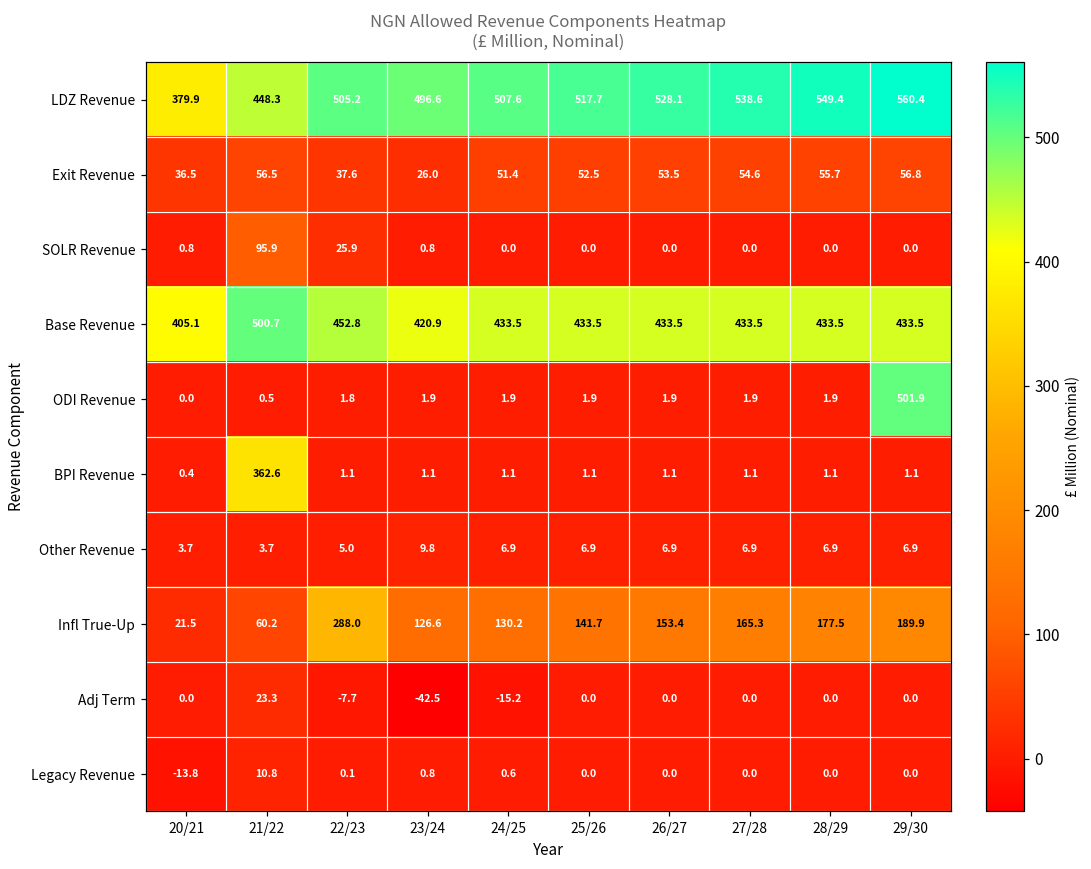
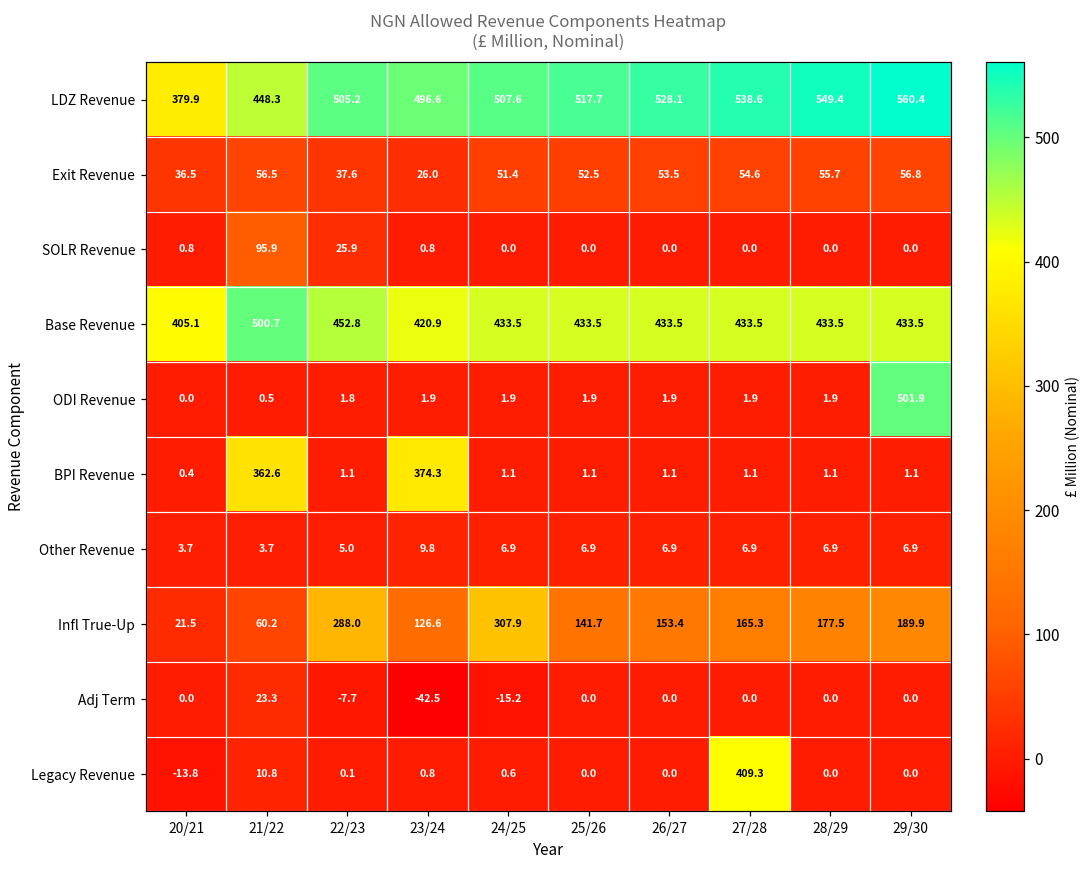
BPI Revenue, 23/24: 1.1 -> 374.3
Infl True-Up, 24/25: 130.2 -> 307.9
Legacy Revenue, 27/28: 0.0 -> 409.3
